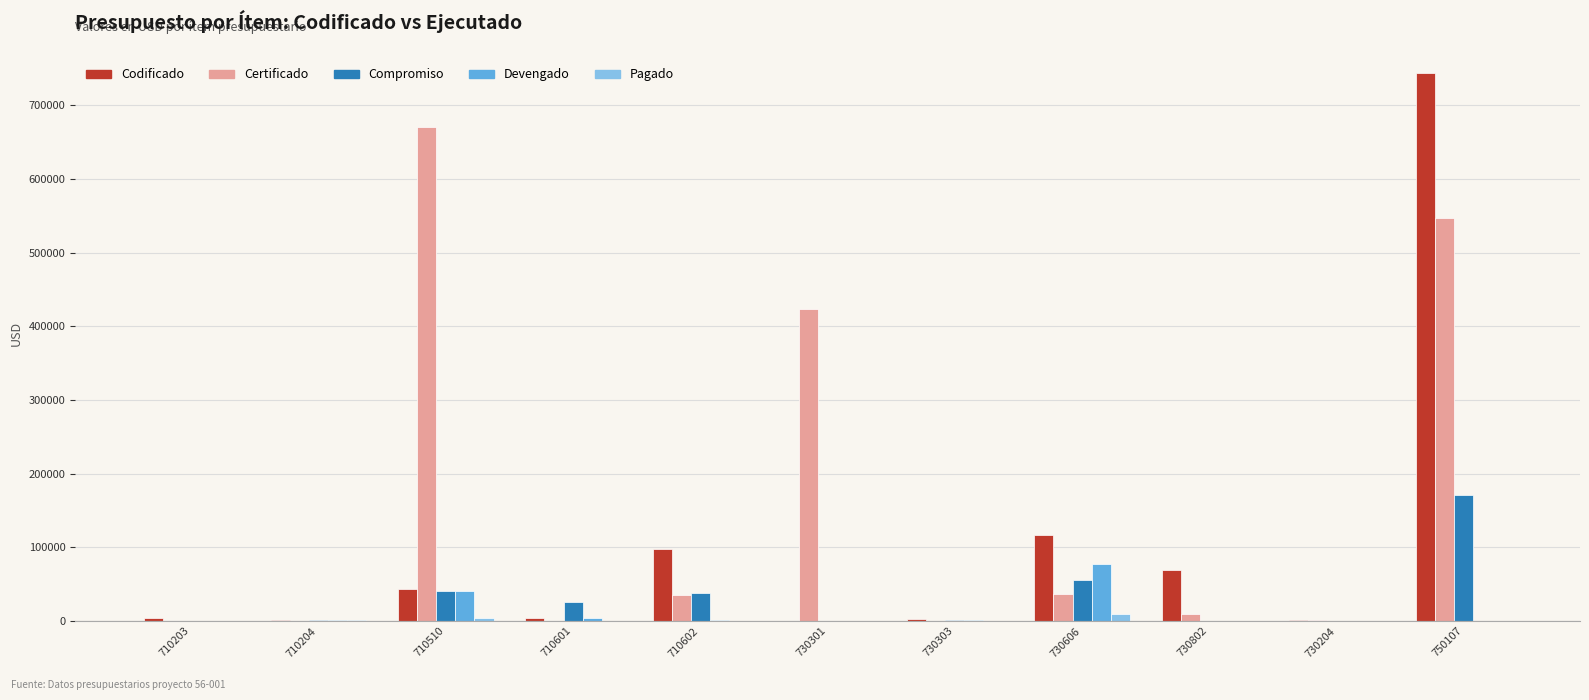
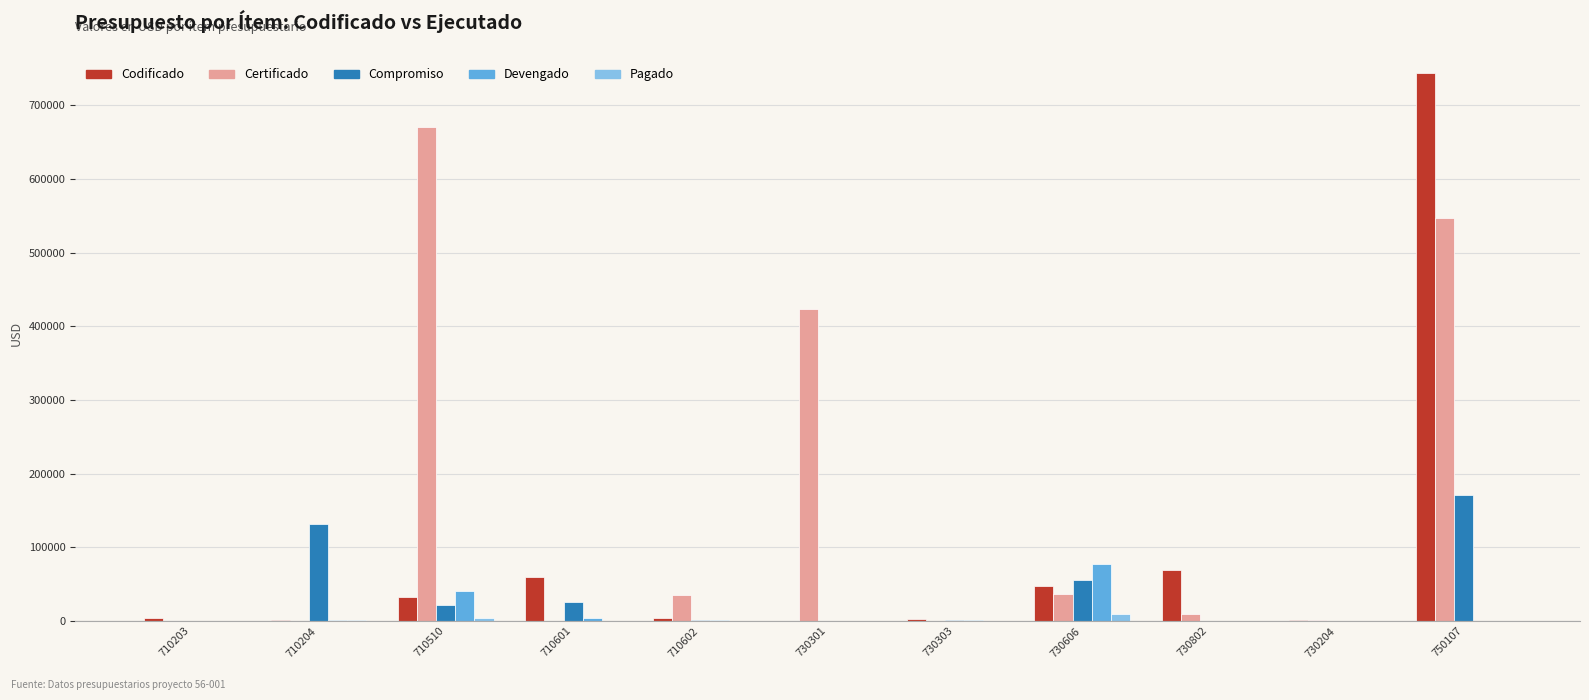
Compromiso, 710204: 0 -> 130000
Codificado, 710510: 40000 -> 30000
Compromiso, 710510: 40000 -> 20000
Codificado, 710601: 0 -> 60000
Codificado, 710602: 100000 -> 0
Compromiso, 710602: 40000 -> 0
Codificado, 730606: 120000 -> 50000
